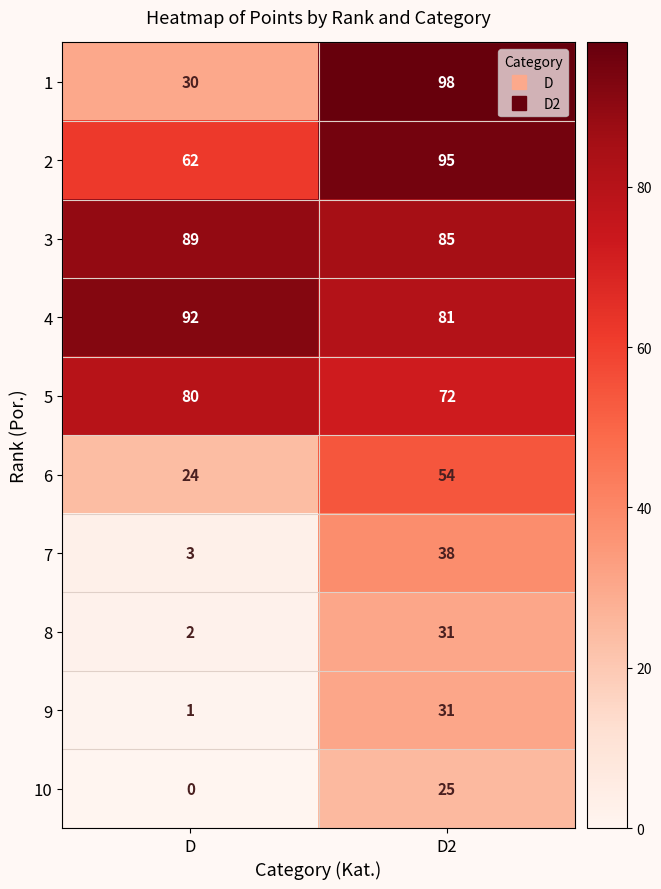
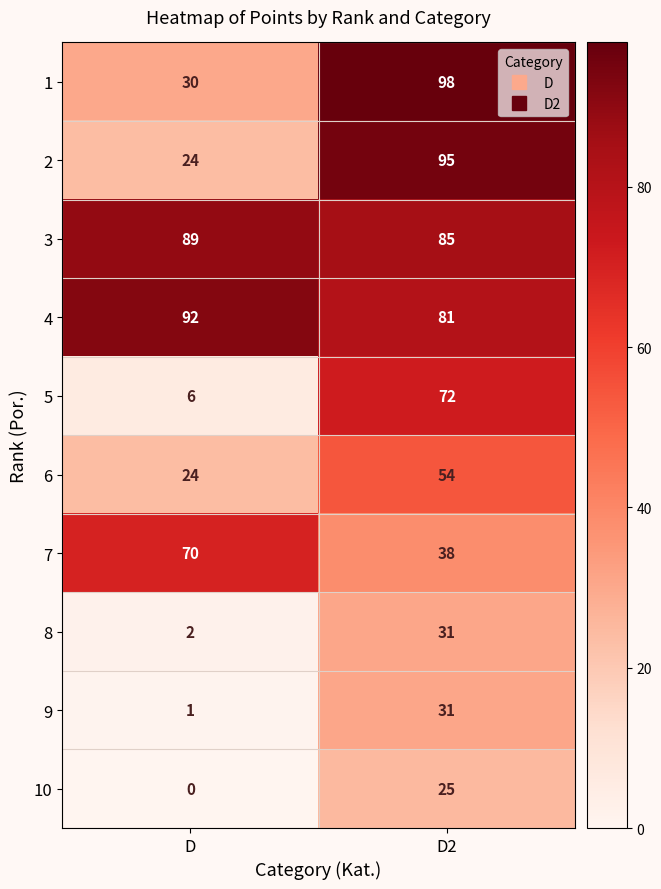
2, D: 62 -> 24
5, D: 80 -> 6
7, D: 3 -> 70
